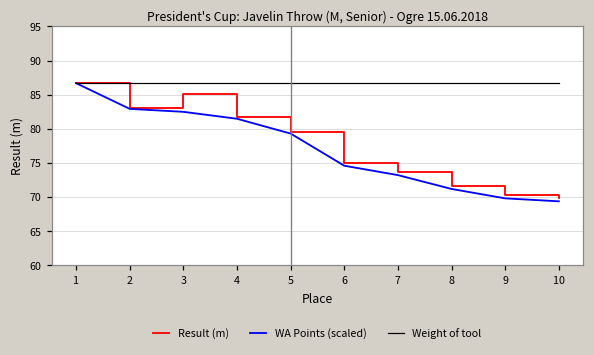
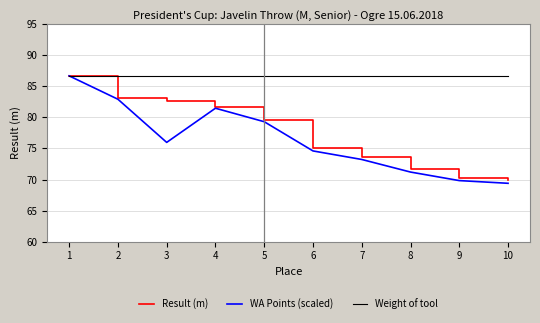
Result (m), 3: 85 -> 83
WA Points (scaled), 3: 82 -> 76
